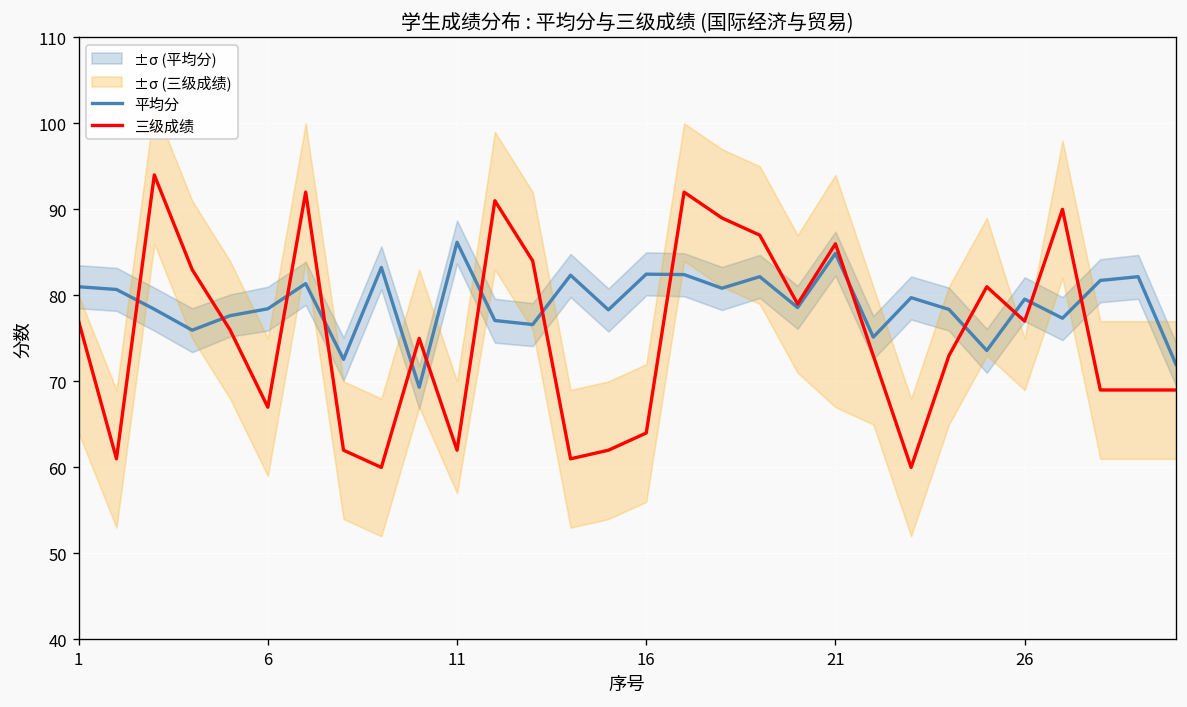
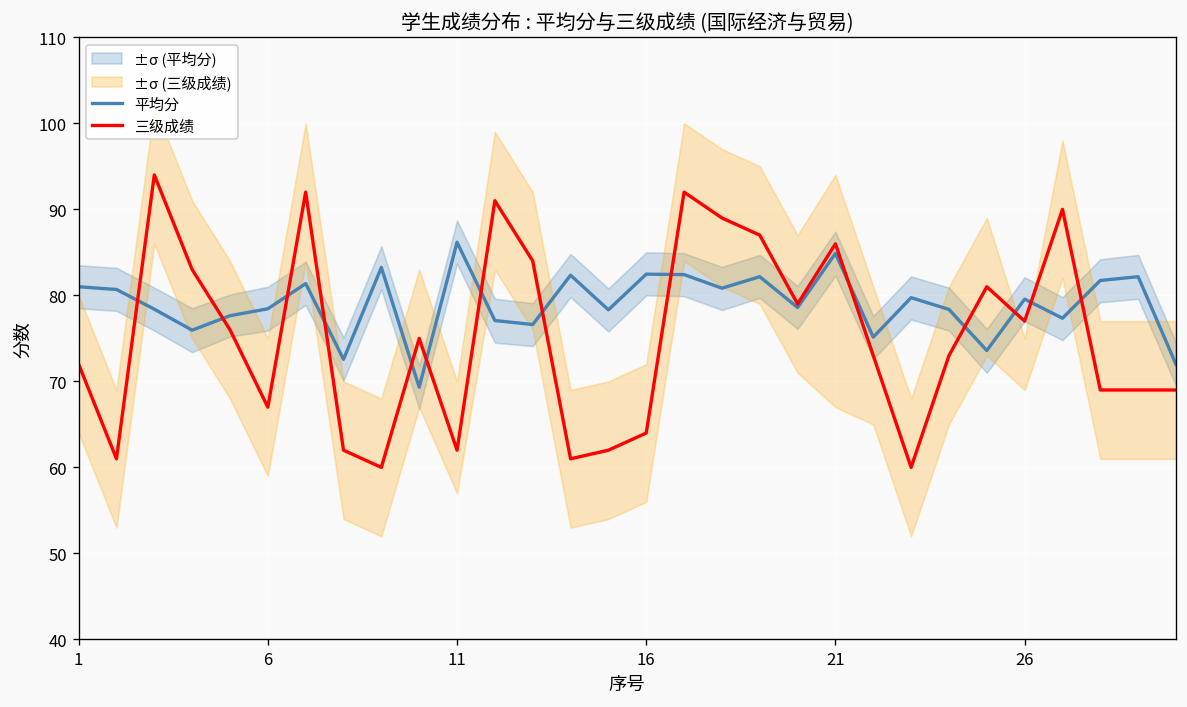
三级成绩, 1: 77 -> 72
